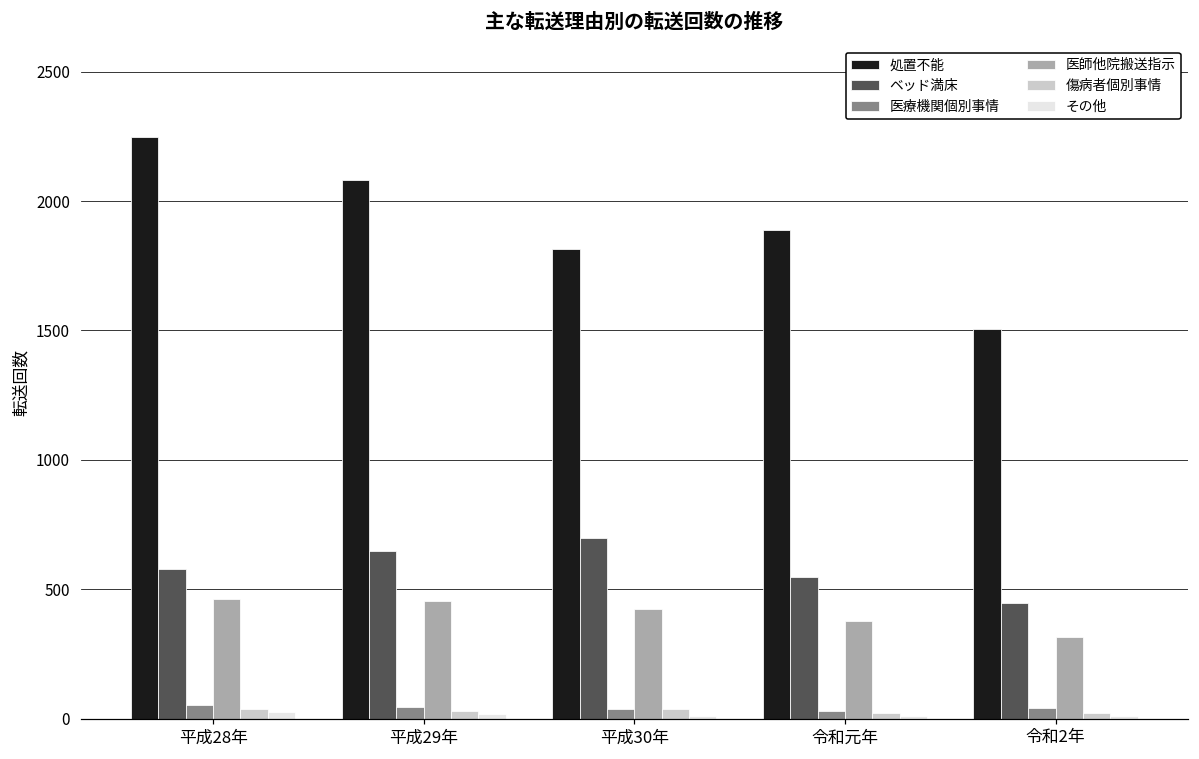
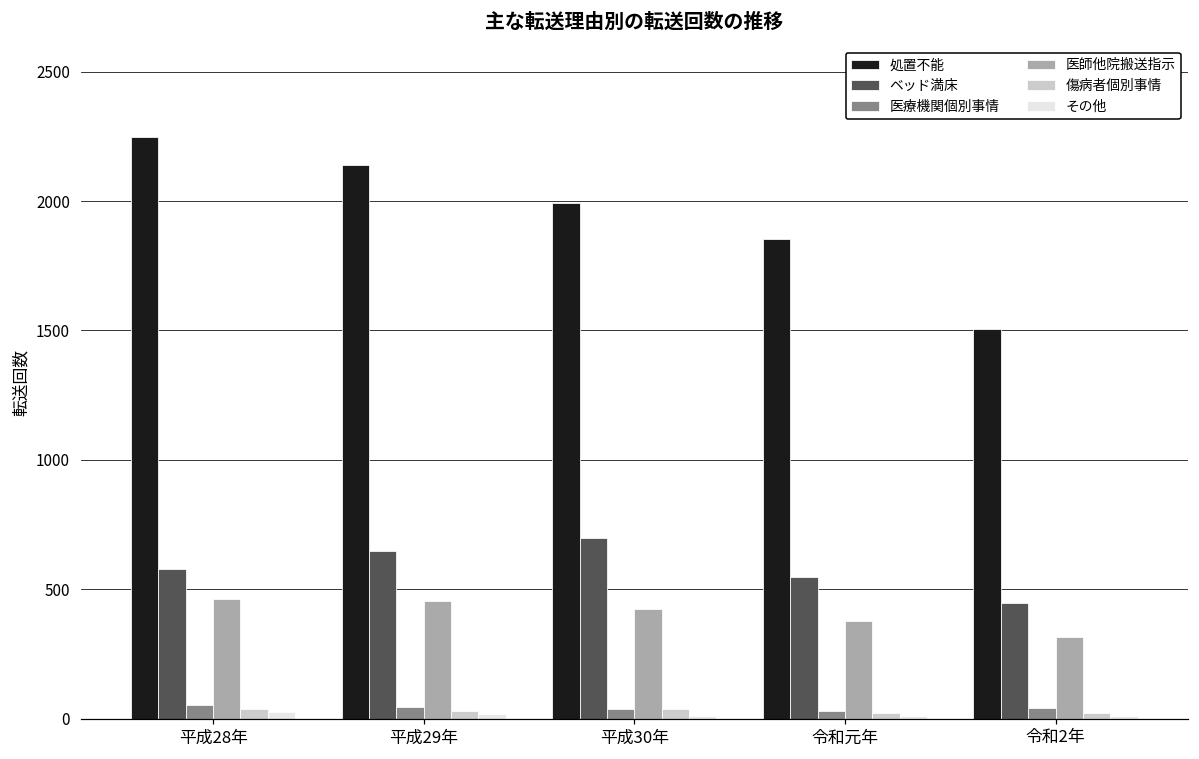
処置不能, 平成29年: 2080 -> 2140
処置不能, 平成30年: 1810 -> 1990
処置不能, 令和元年: 1890 -> 1850
